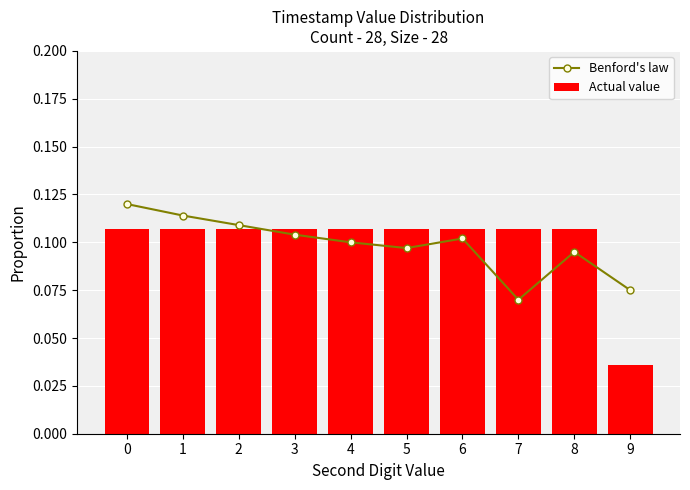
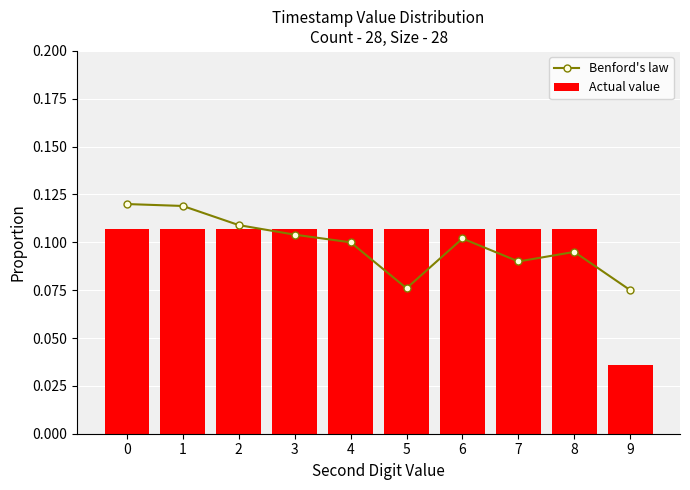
Benford's law, 1: 0.114 -> 0.119
Benford's law, 5: 0.097 -> 0.076
Benford's law, 7: 0.07 -> 0.09
